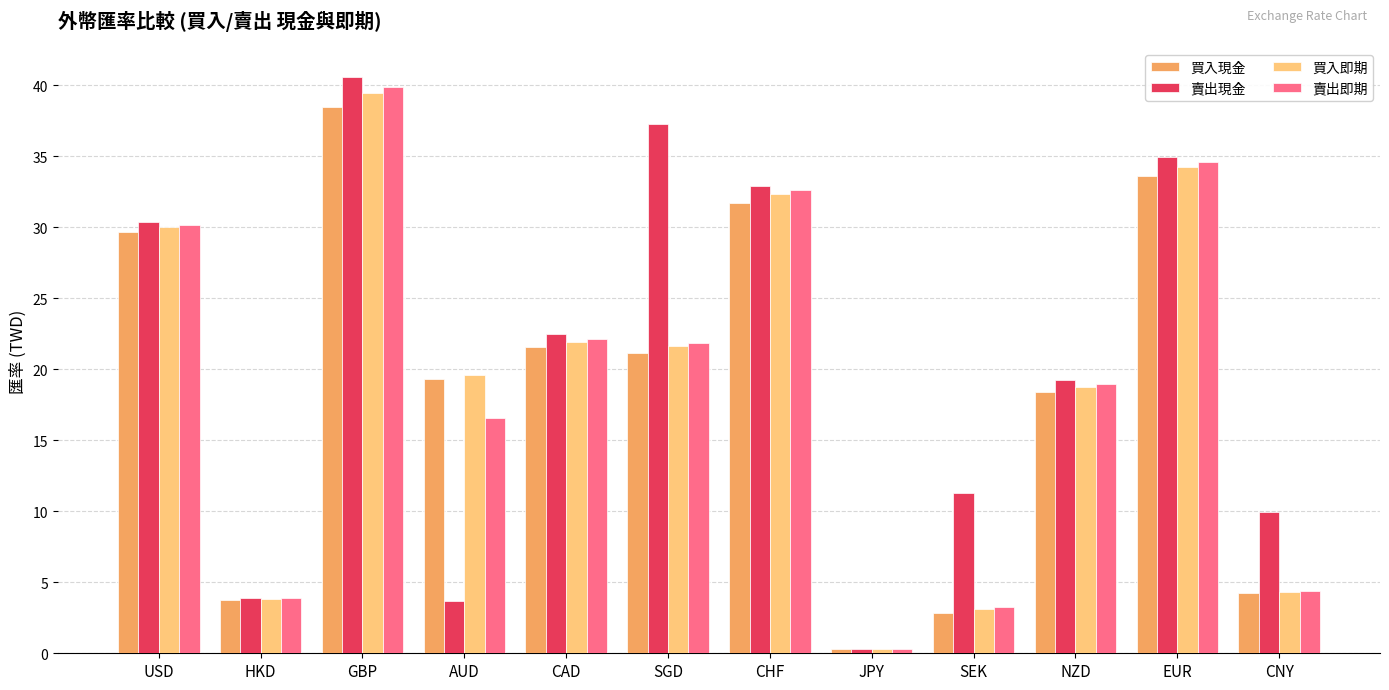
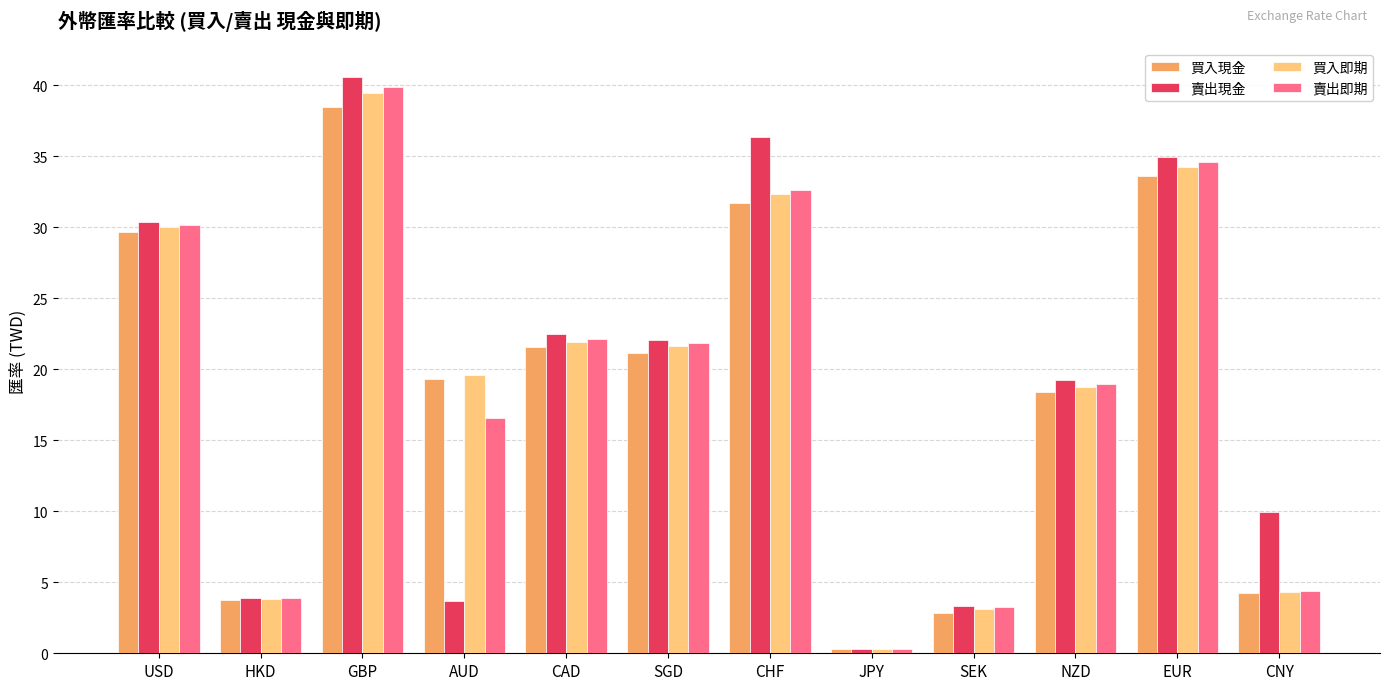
賣出現金, SGD: 37.3 -> 22.1
賣出現金, CHF: 32.9 -> 36.4
賣出現金, SEK: 11.3 -> 3.3
